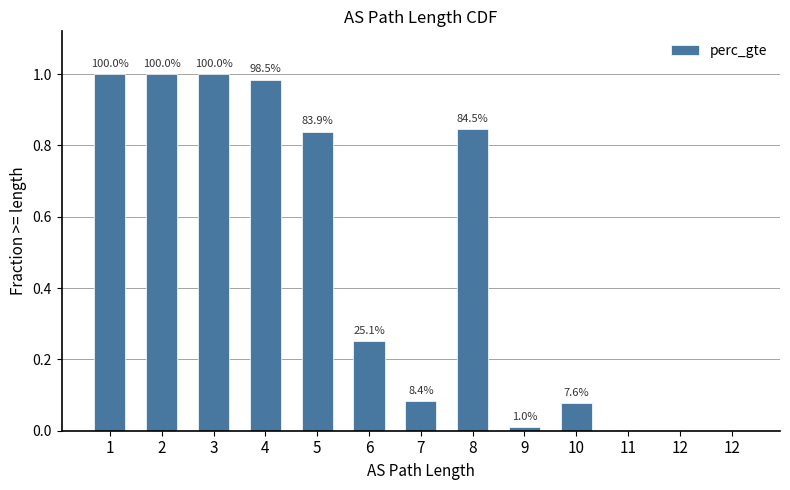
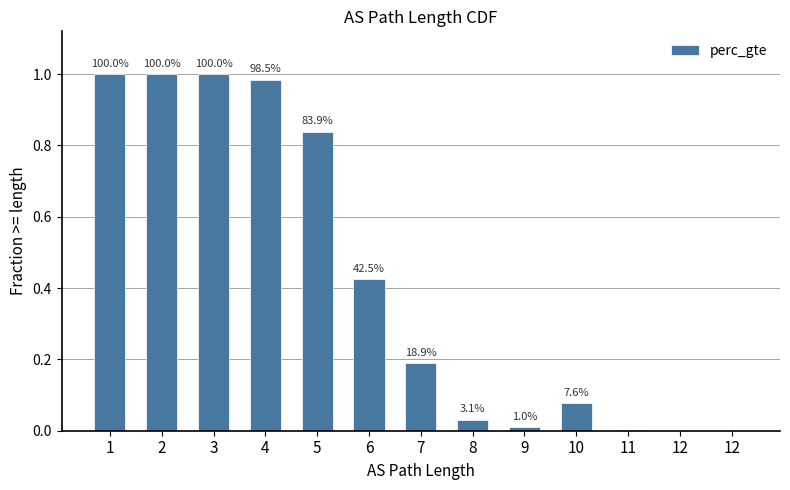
6: 25.1% -> 42.5%
7: 8.4% -> 18.9%
8: 84.5% -> 3.1%
